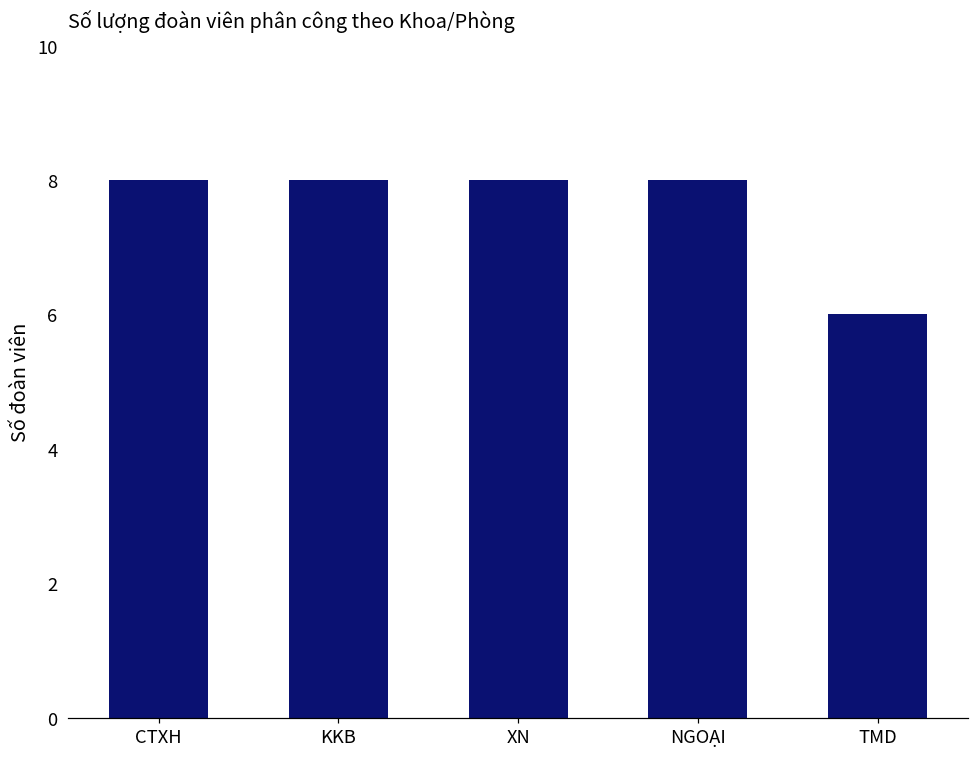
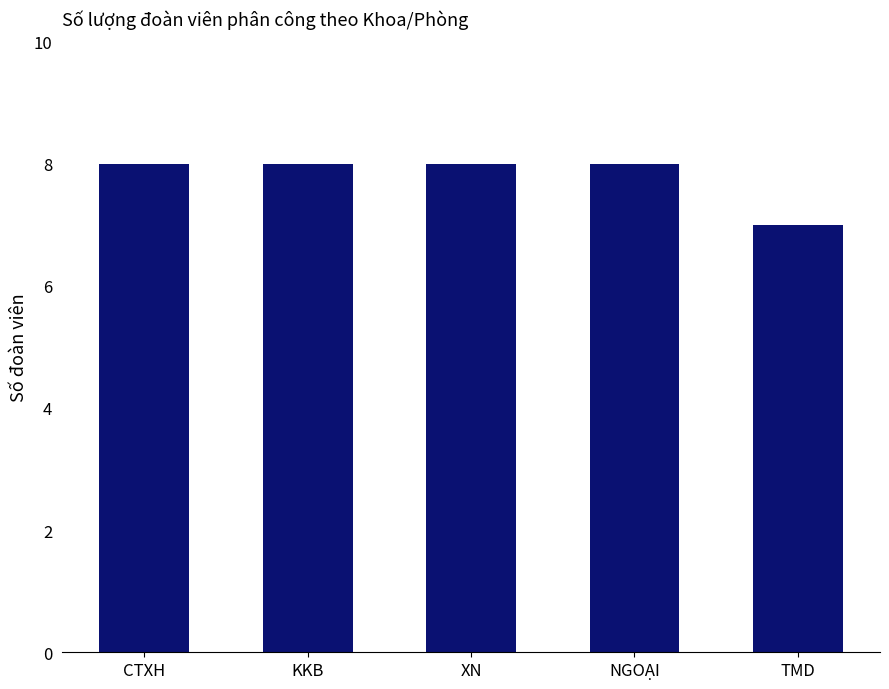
TMD: 6 -> 7
